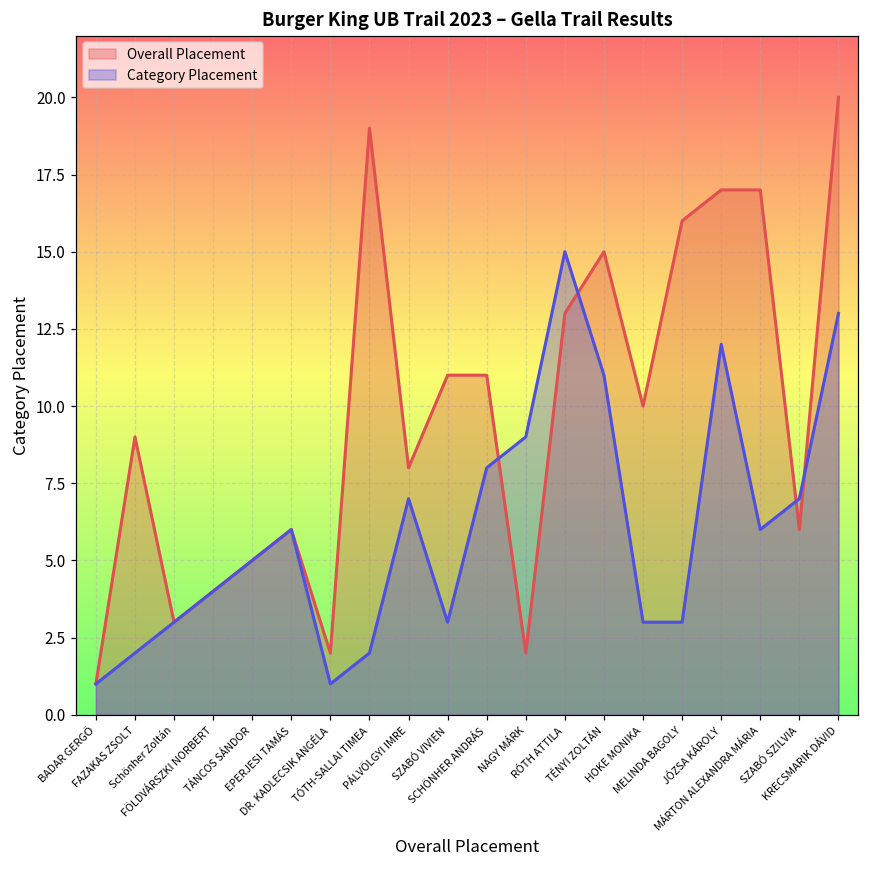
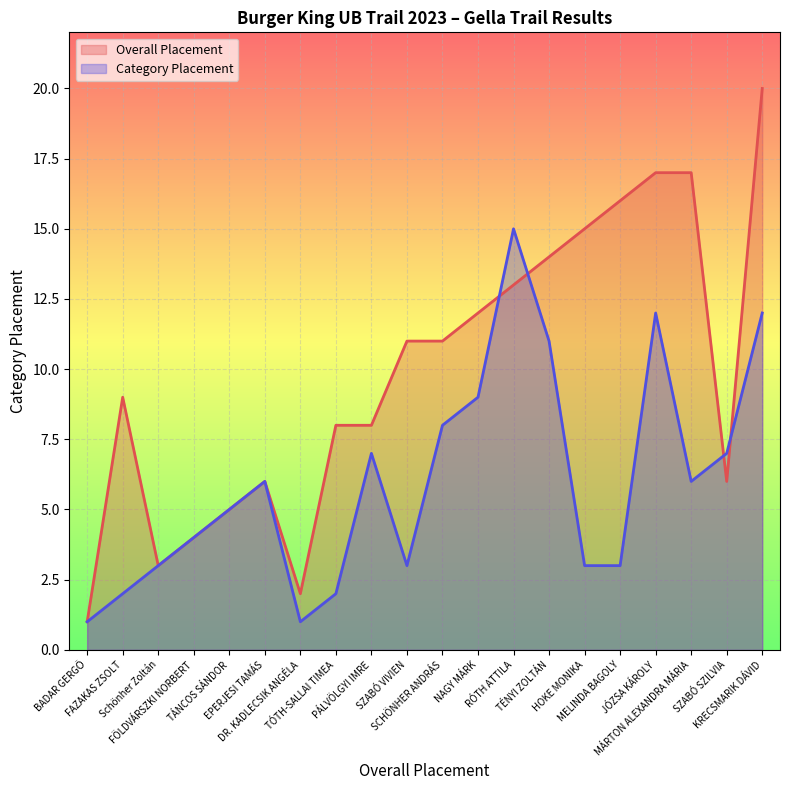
Overall Placement, TÓTH-SALLAI TIMEA: 19 -> 8
Overall Placement, NAGY MÁRK: 2 -> 12
Overall Placement, TÉNYI ZOLTÁN: 15 -> 14
Overall Placement, HOKE MONIKA: 10 -> 15
Category Placement, KRECSMARIK DÁVID: 13 -> 12
